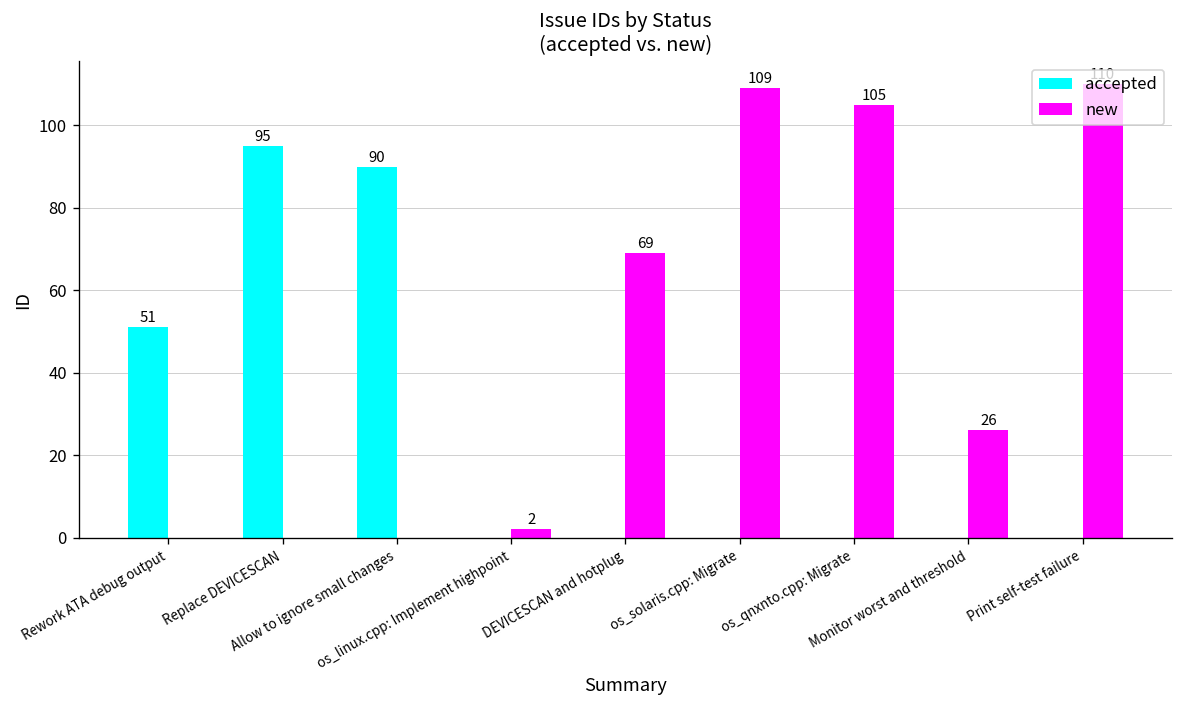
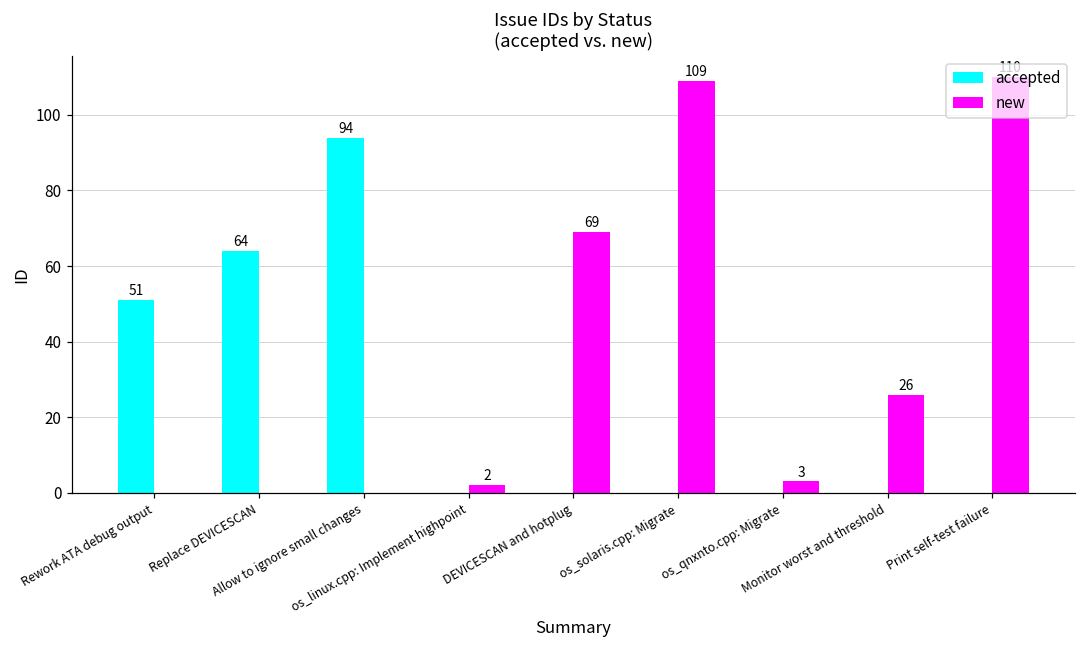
accepted, Replace DEVICESCAN: 95 -> 64
accepted, Allow to ignore small changes: 90 -> 94
new, os_qnxnto.cpp: Migrate: 105 -> 3
